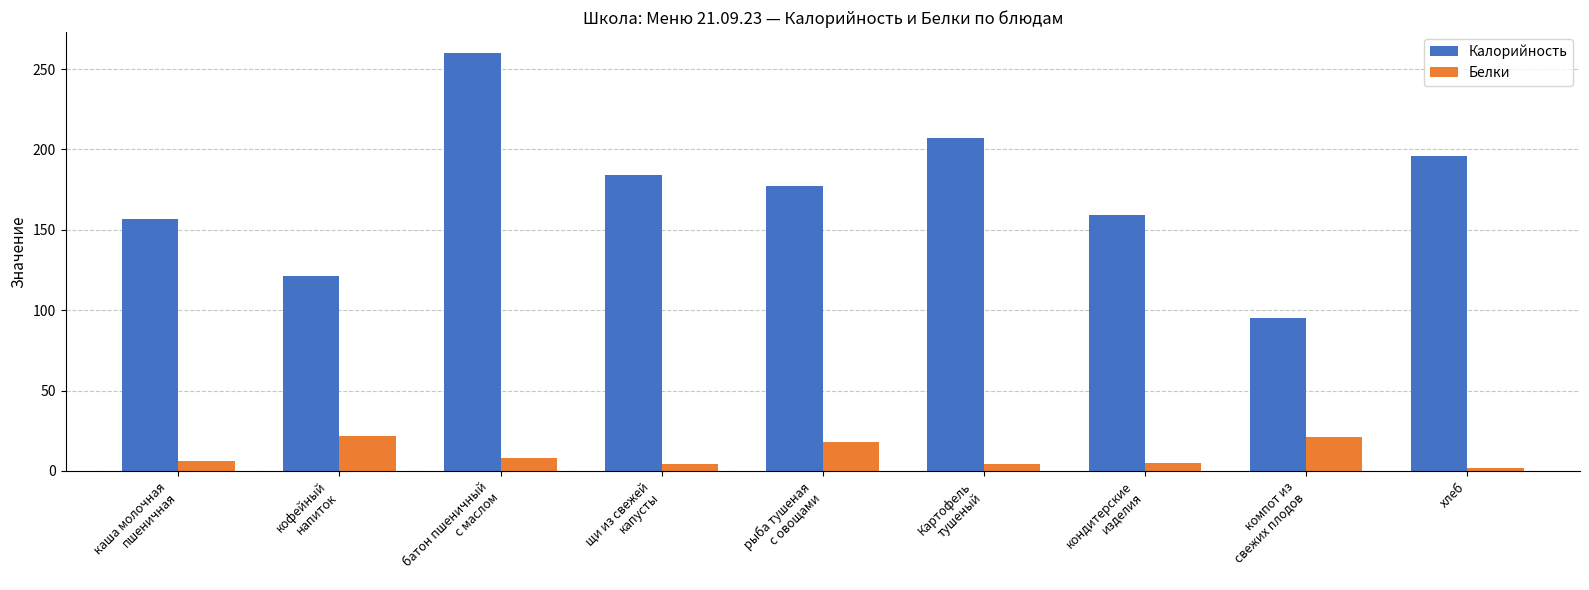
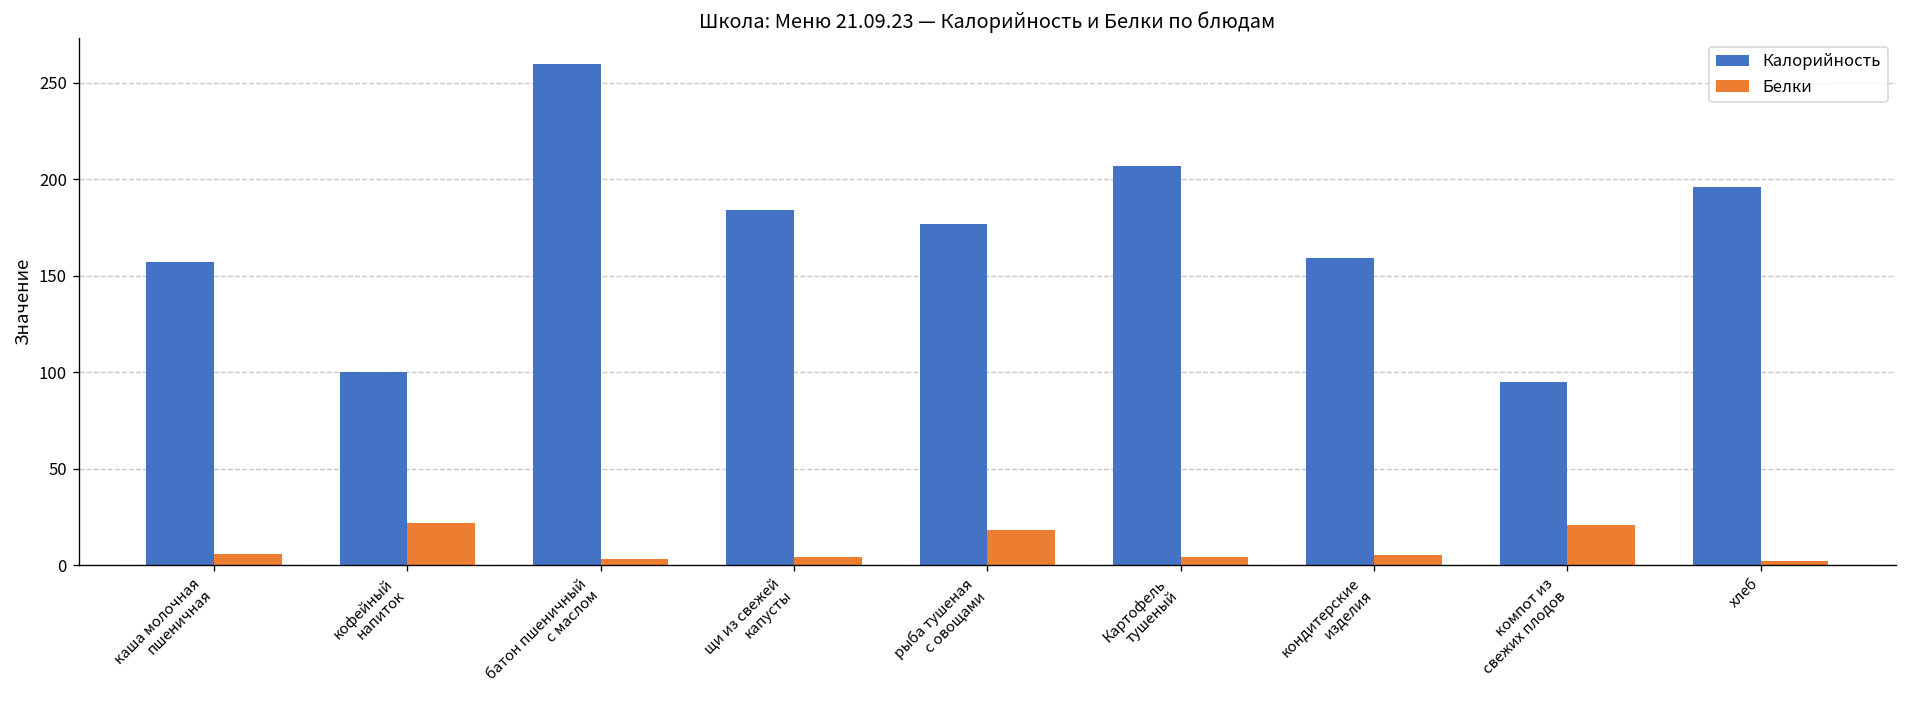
Калорийность, кофейный напиток: 121 -> 100
Белки, батон пшеничный с маслом: 8 -> 3
